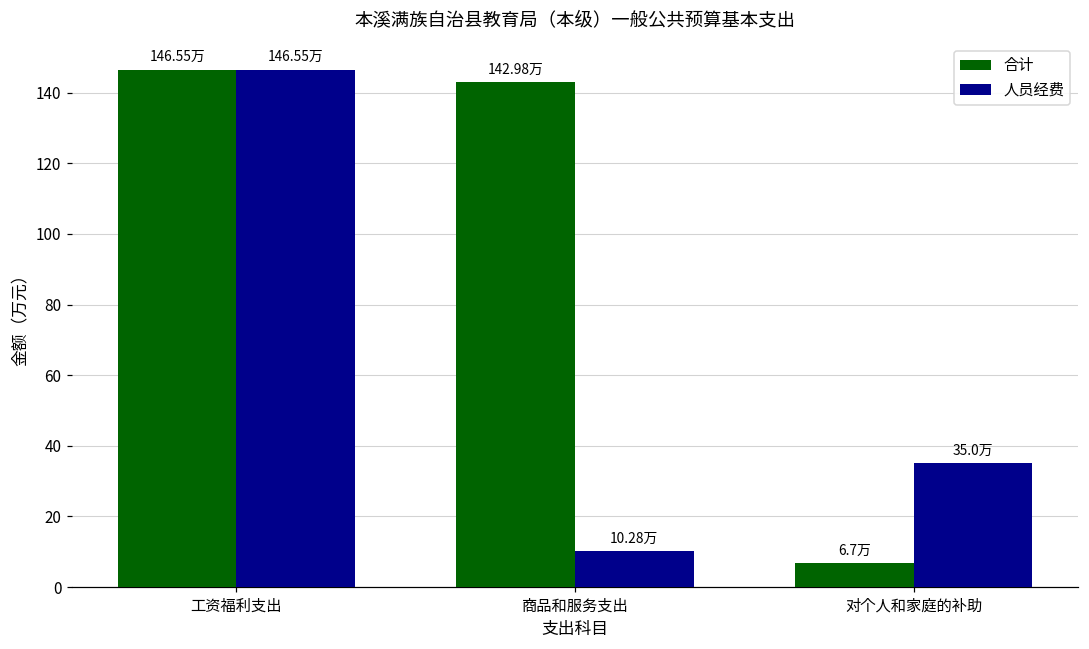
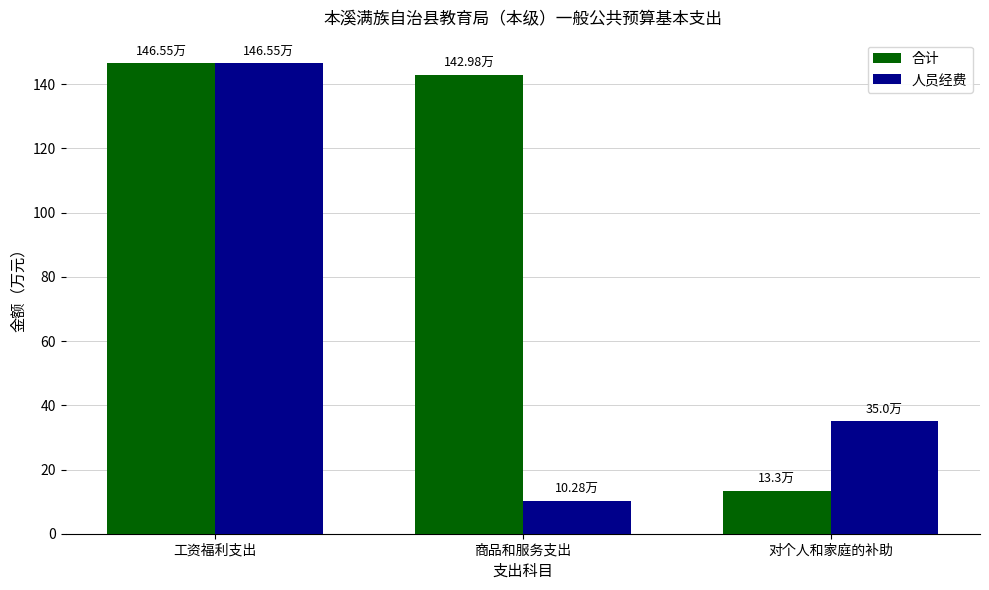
合计, 对个人和家庭的补助: 6.7万 -> 13.3万
